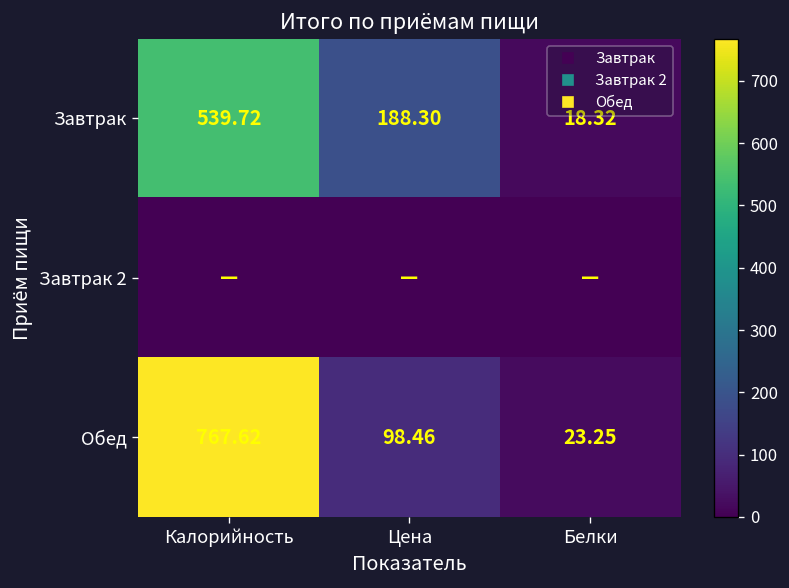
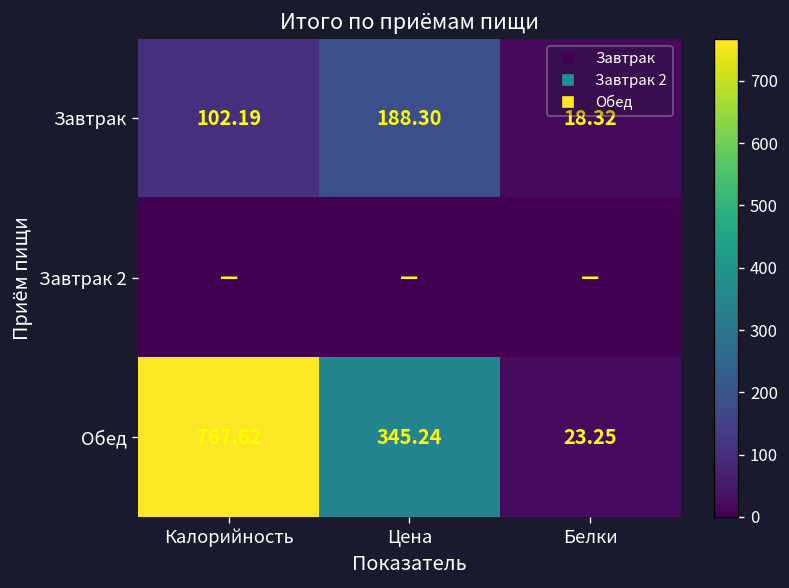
Завтрак, Калорийность: 539.72 -> 102.19
Обед, Цена: 98.46 -> 345.24
